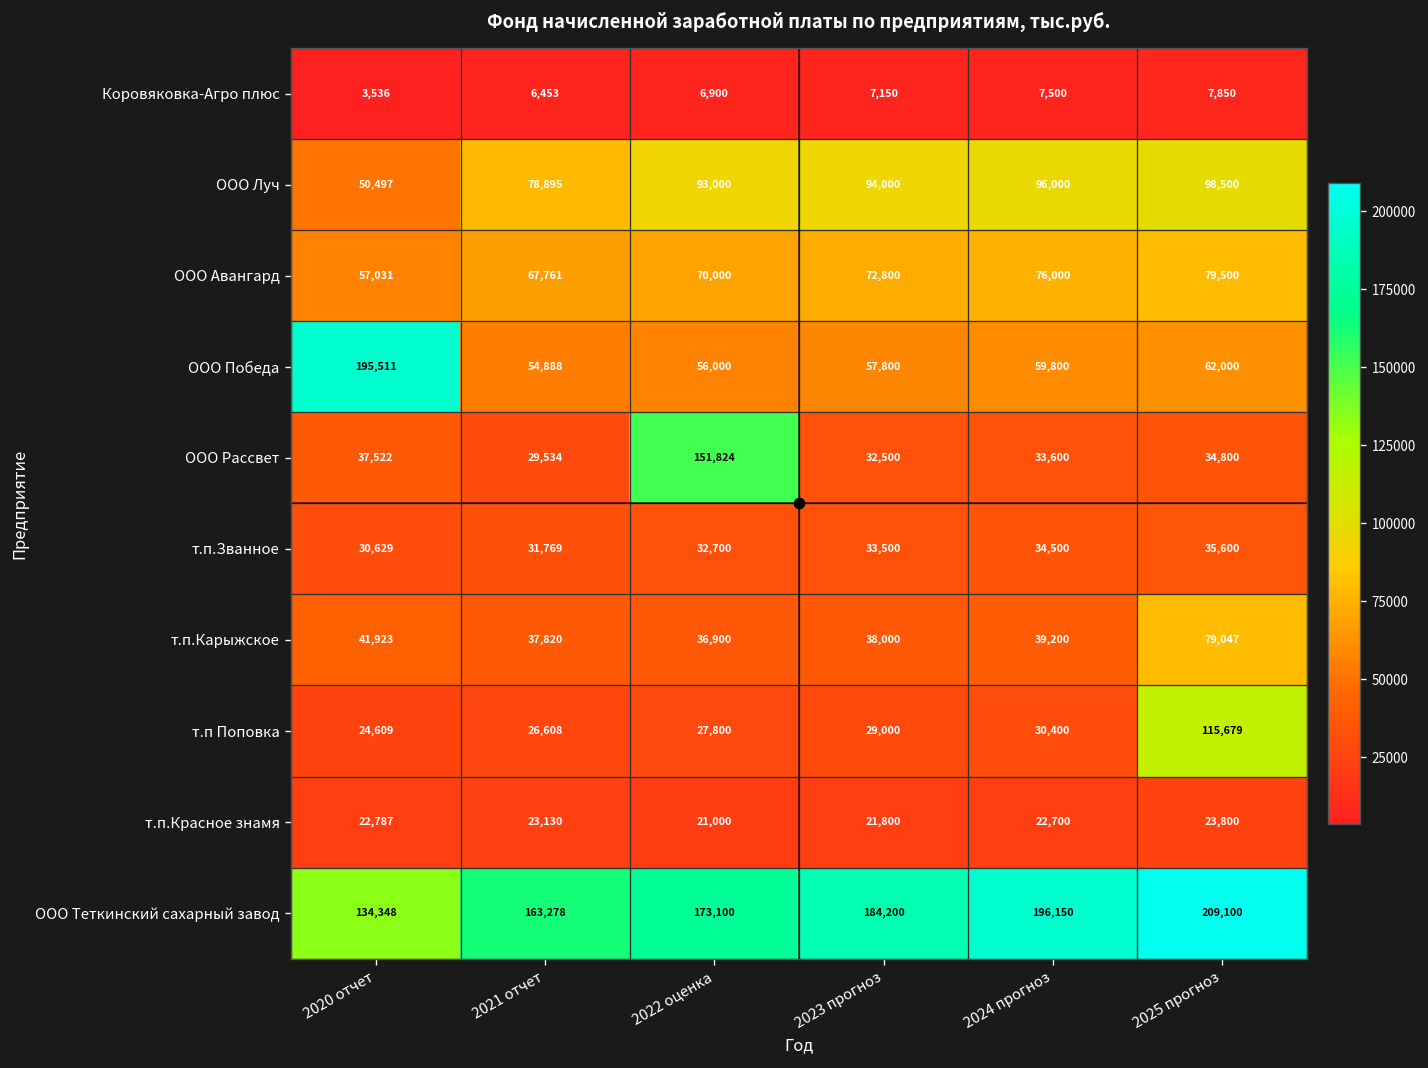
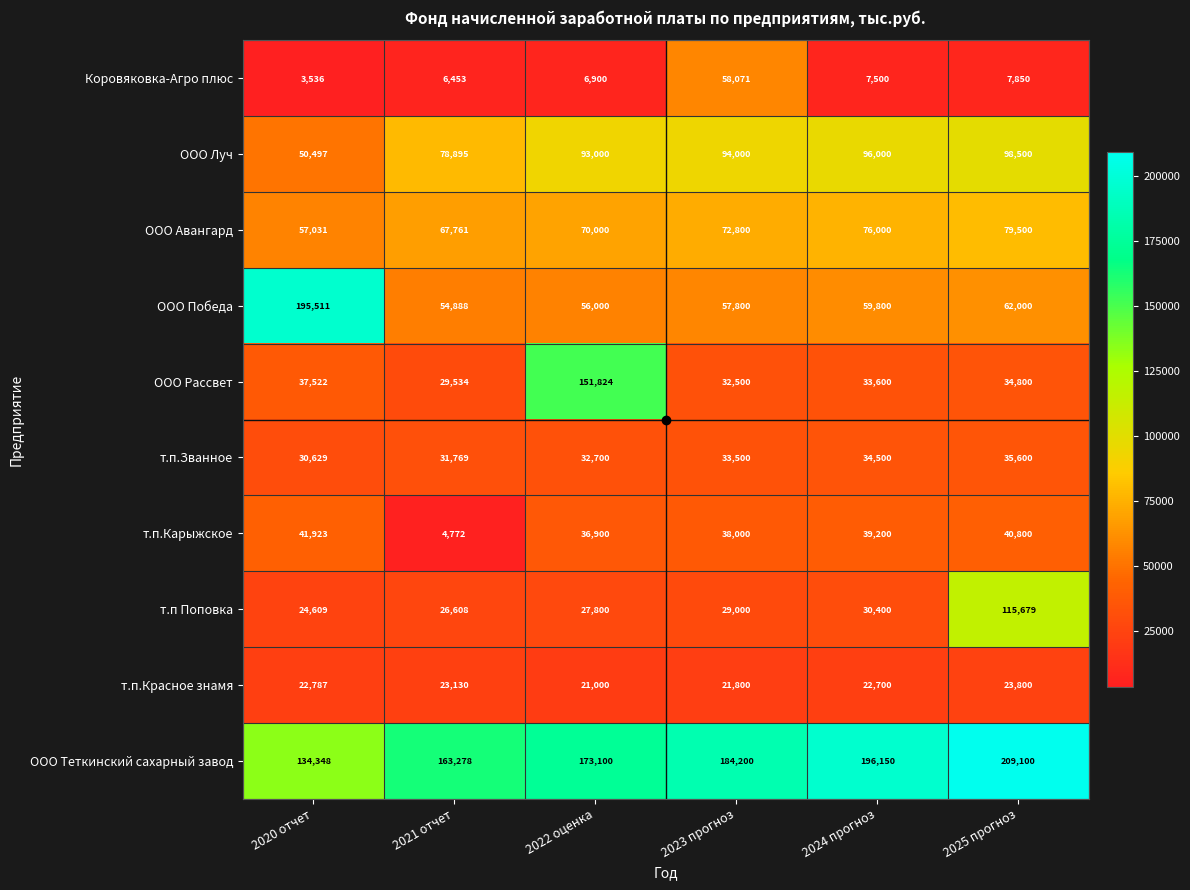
Коровяковка-Агро плюс, 2023 прогноз: 7,150 -> 58,071
т.п.Карыжское, 2021 отчет: 37,820 -> 4,772
т.п.Карыжское, 2025 прогноз: 79,047 -> 40,800
